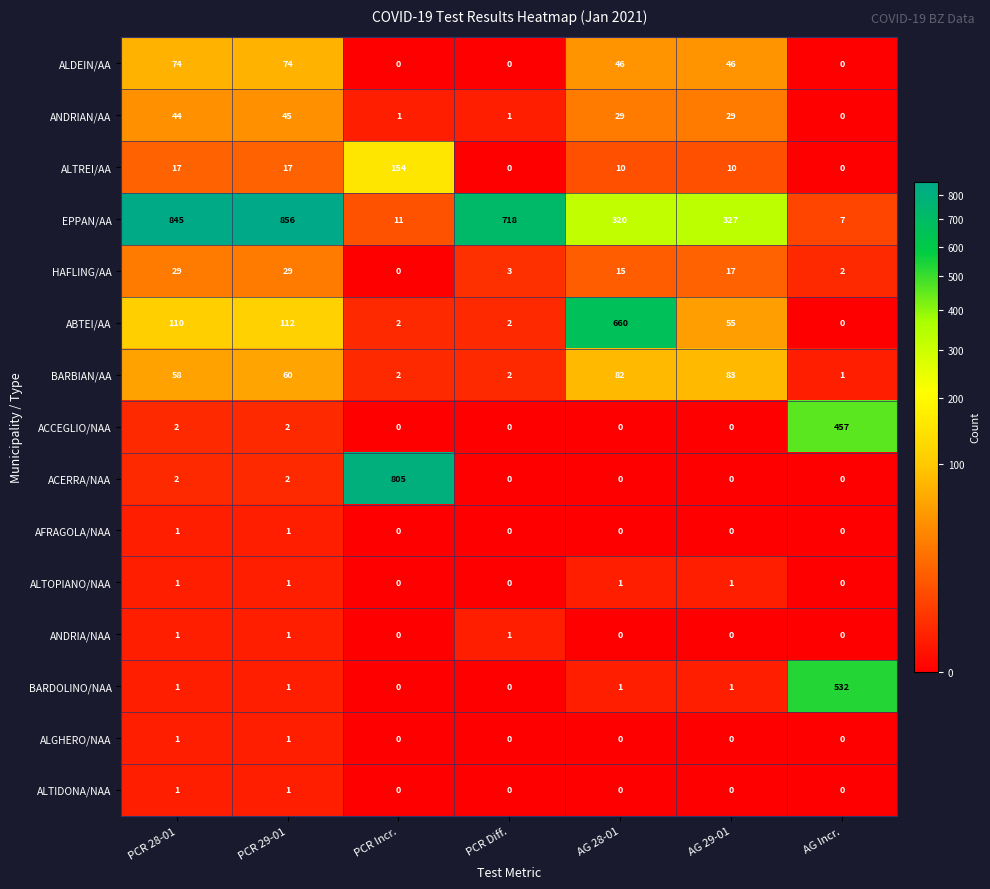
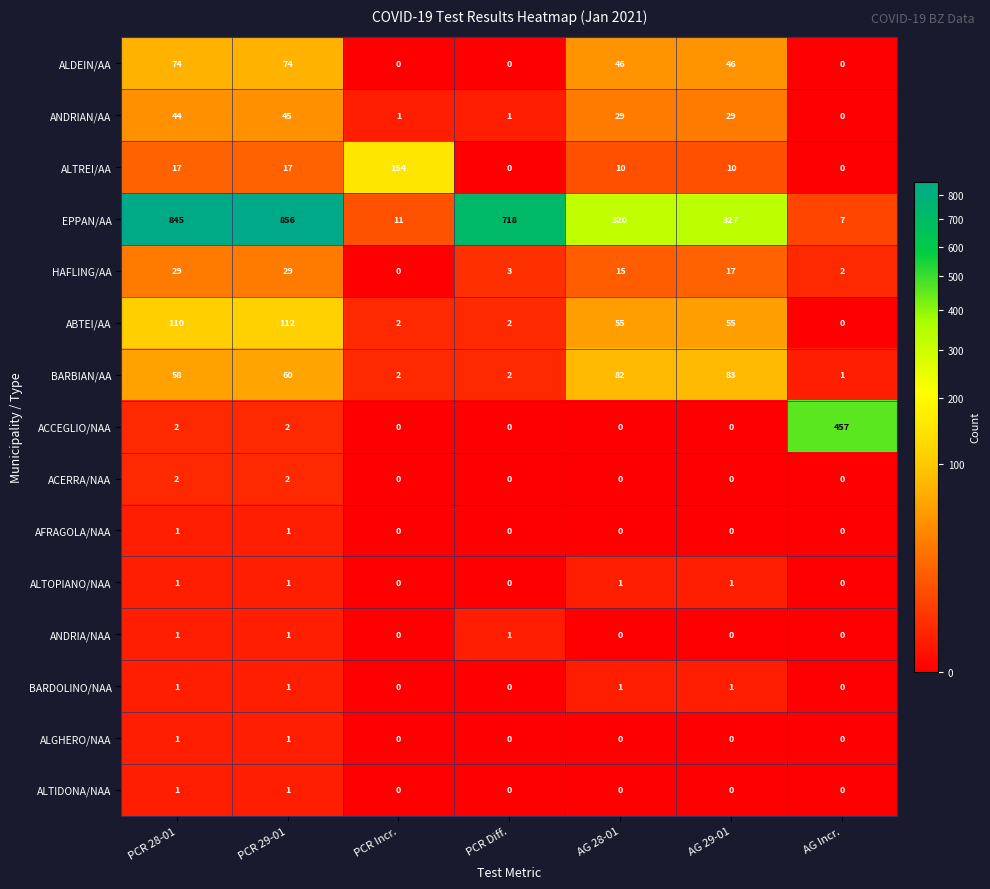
ABTEI/AA, AG 28-01: 660 -> 55
ACERRA/NAA, PCR Incr.: 805 -> 0
BARDOLINO/NAA, AG Incr.: 532 -> 0
